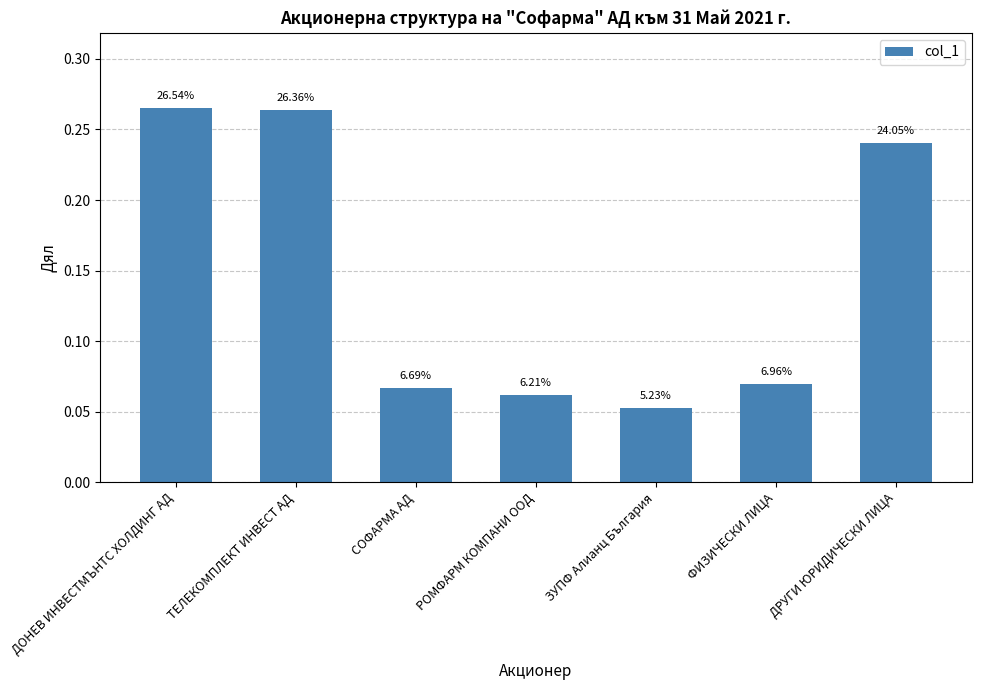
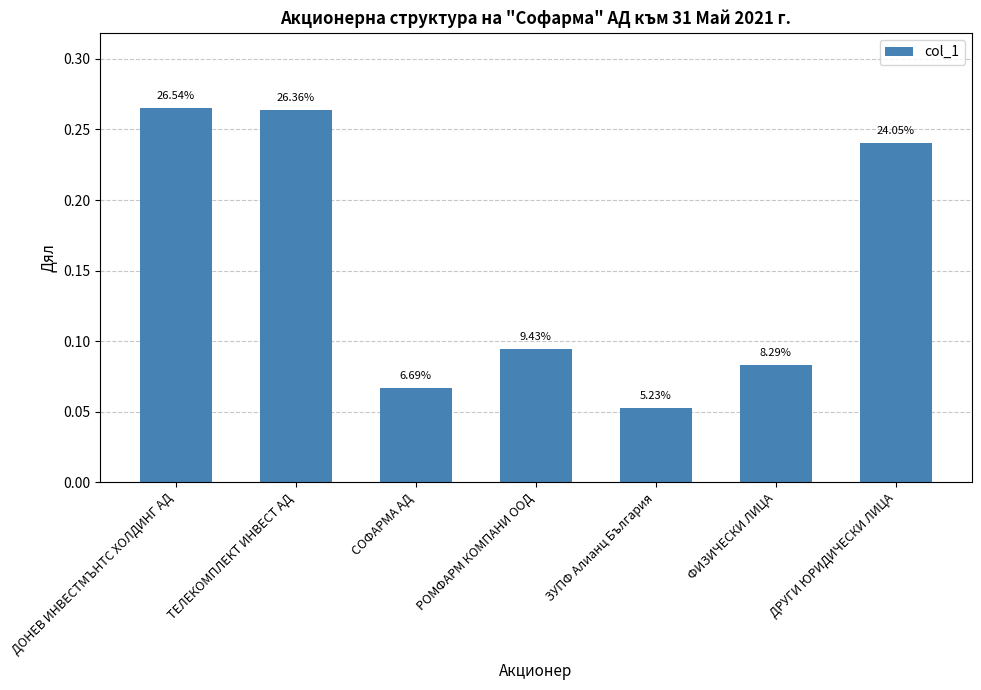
РОМФАРМ КОМПАНИ ООД: 6.21% -> 9.43%
ФИЗИЧЕСКИ ЛИЦА: 6.96% -> 8.29%
